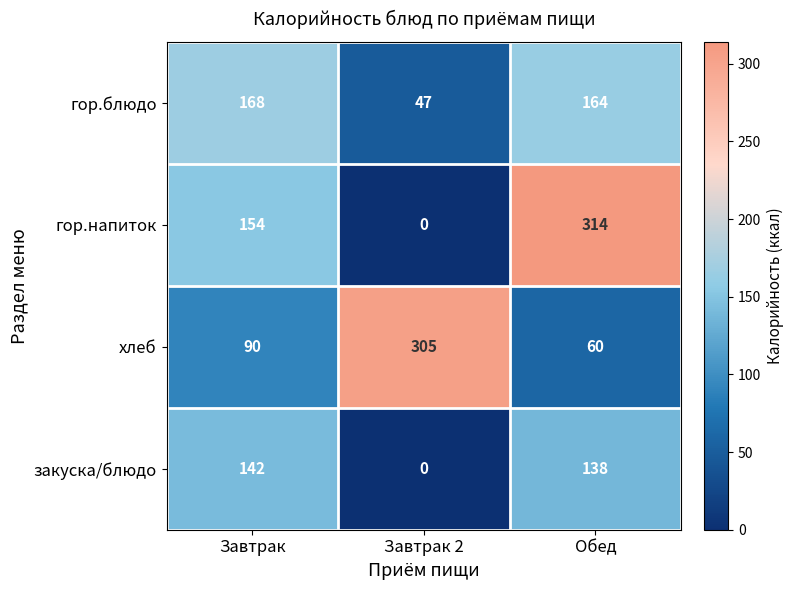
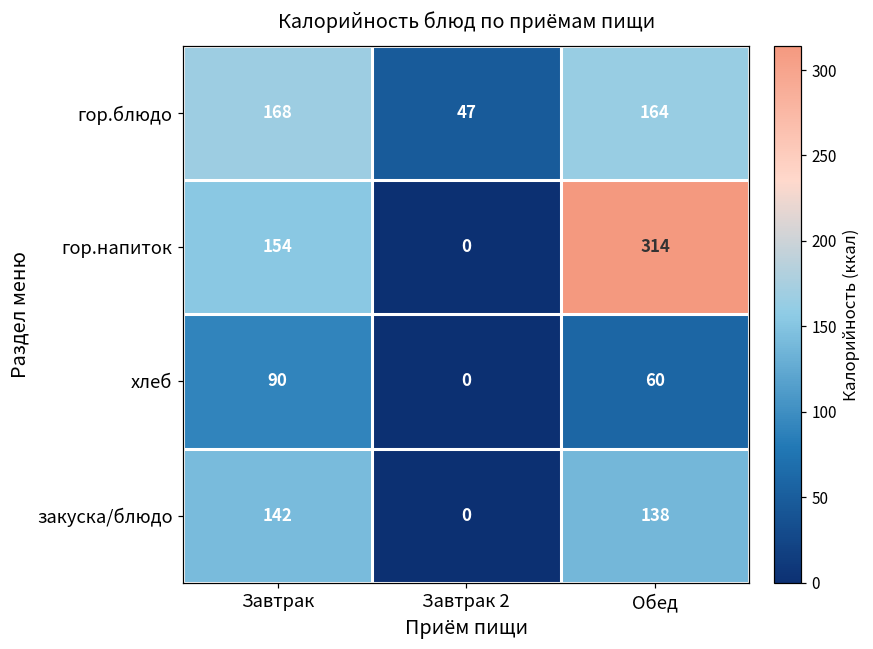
хлеб, Завтрак 2: 305 -> 0
